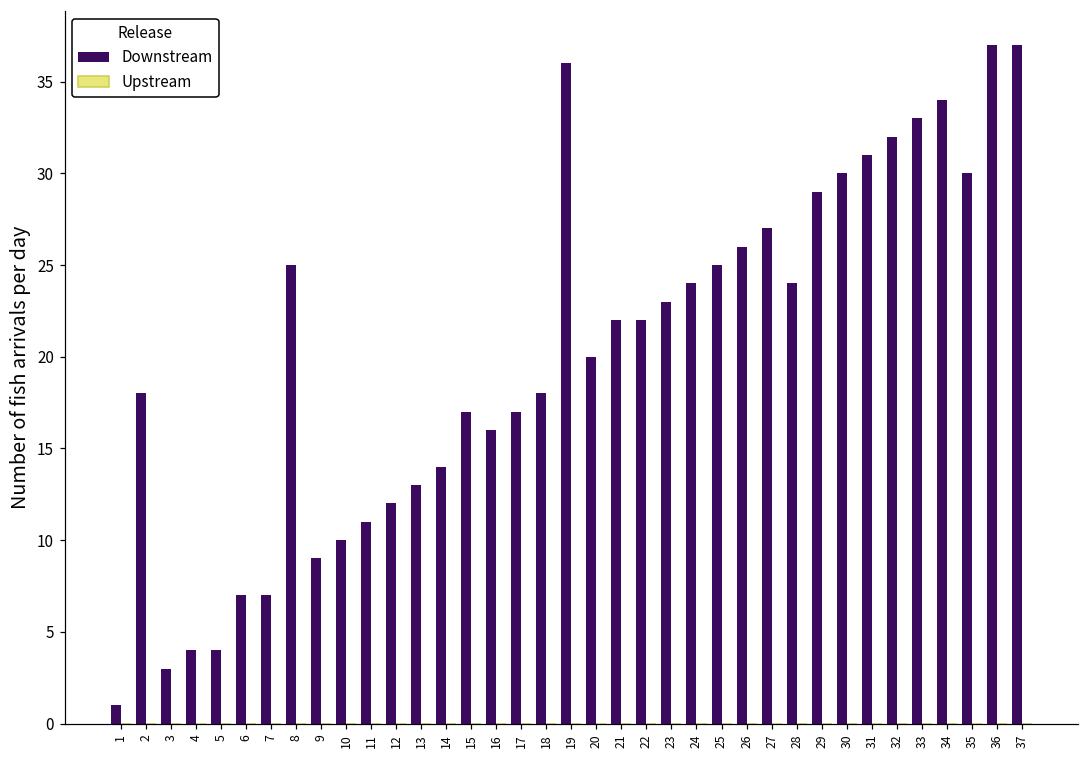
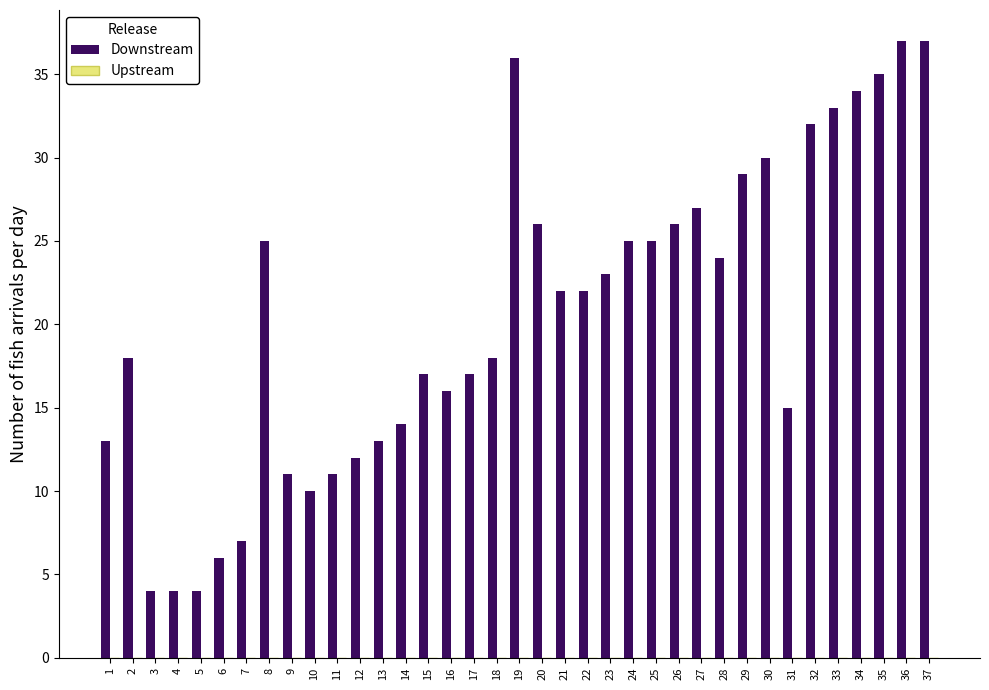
Downstream, 1: 1 -> 13
Downstream, 3: 3 -> 4
Downstream, 6: 7 -> 6
Downstream, 9: 9 -> 11
Downstream, 20: 20 -> 26
Downstream, 24: 24 -> 25
Downstream, 31: 31 -> 15
Downstream, 35: 30 -> 35
